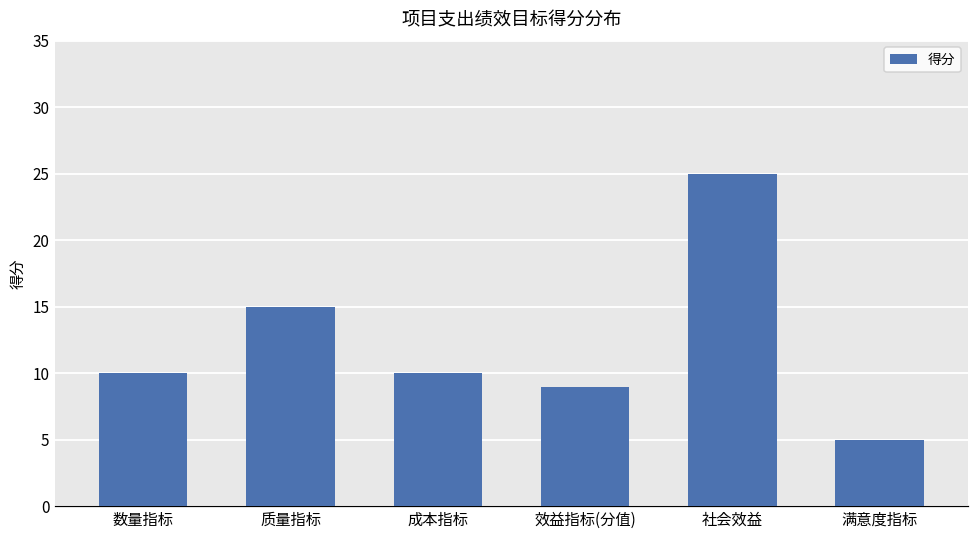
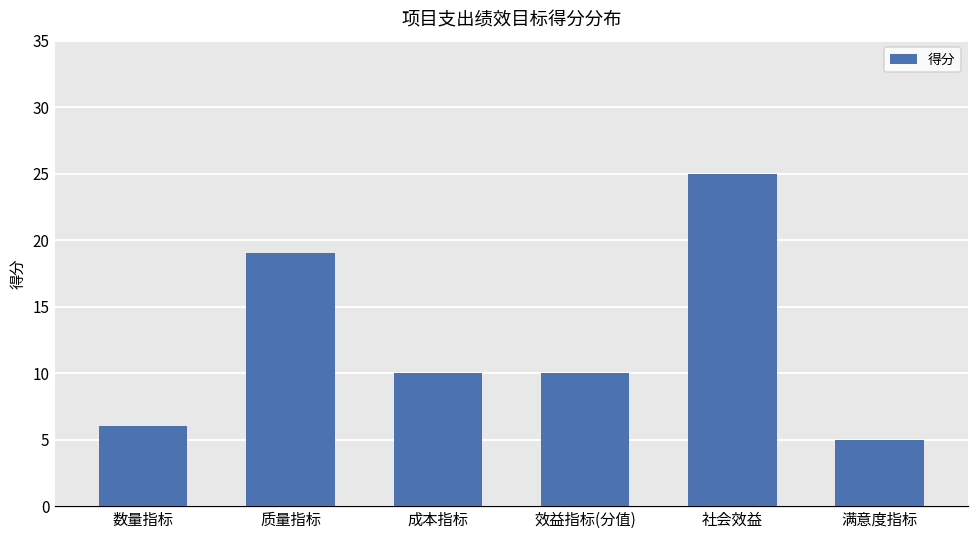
数量指标: 10 -> 6
质量指标: 15 -> 19
效益指标(分值): 9 -> 10
